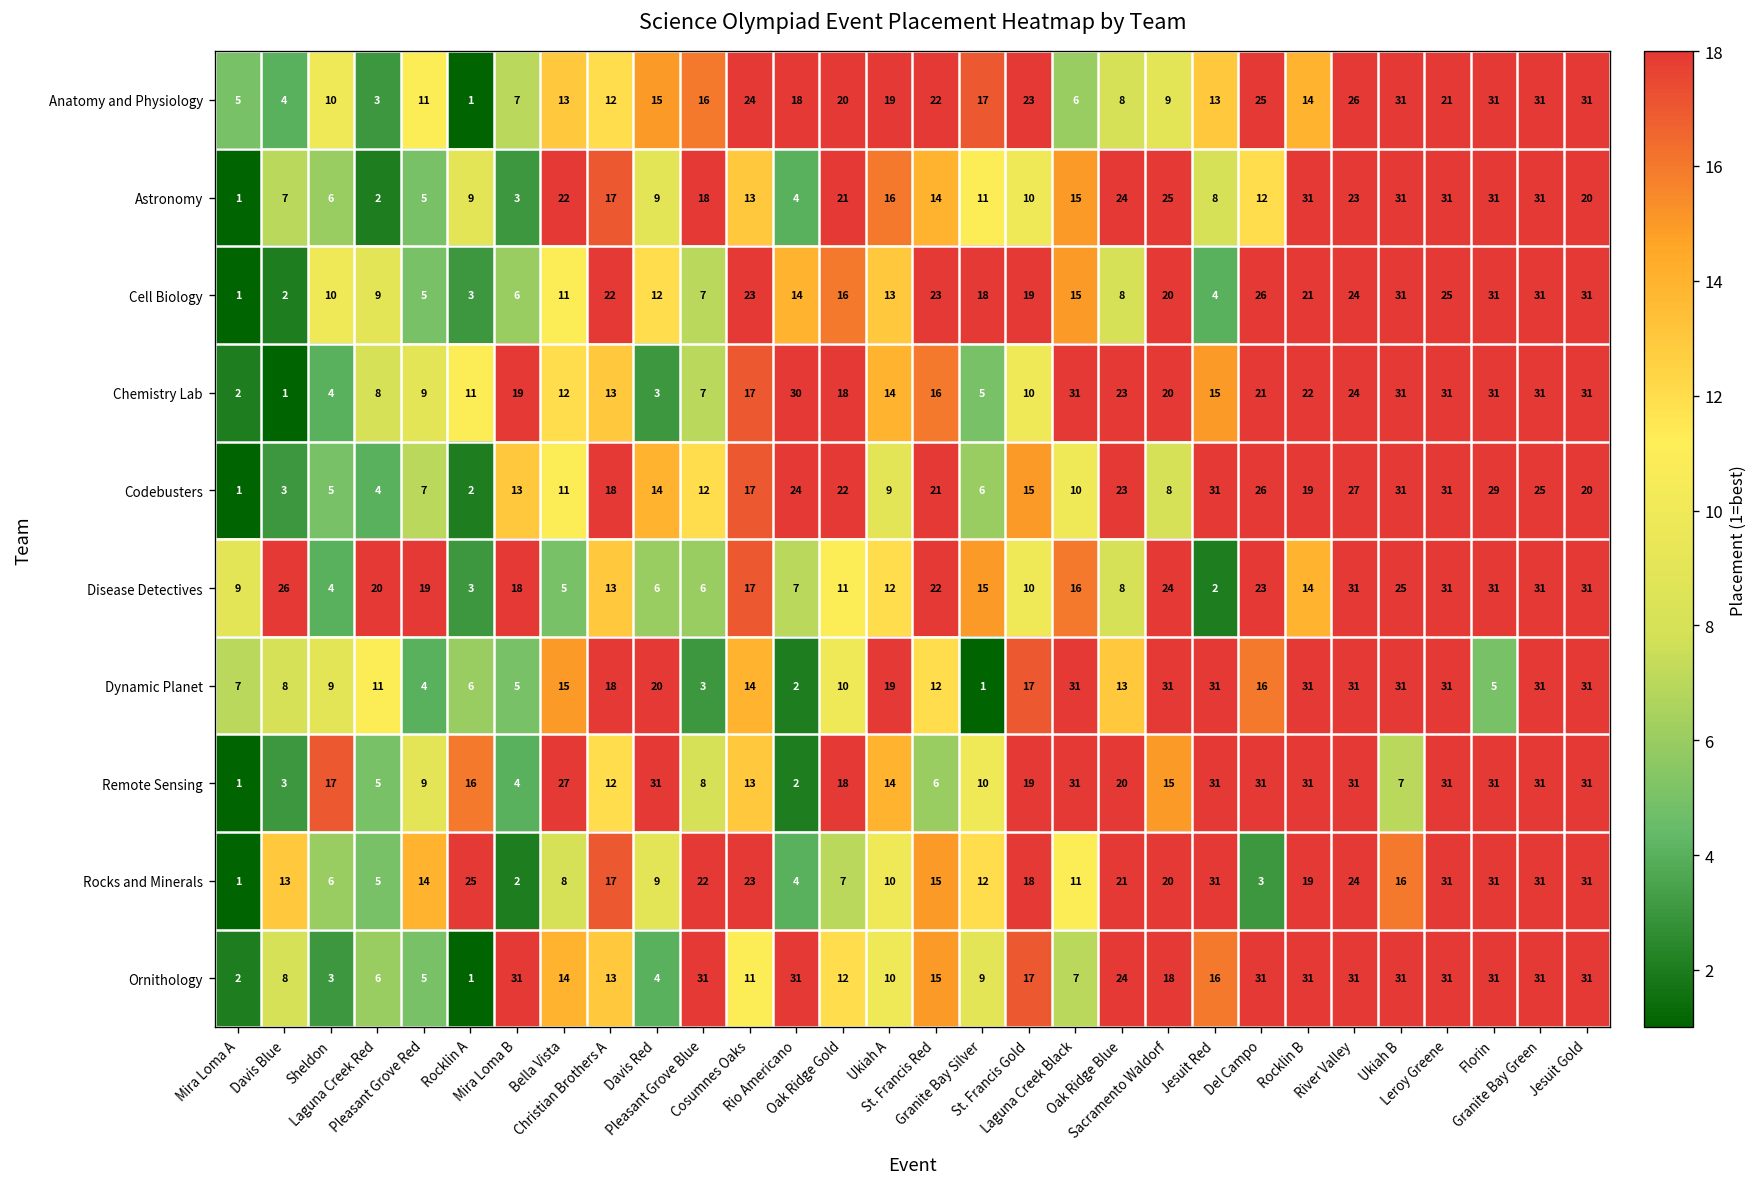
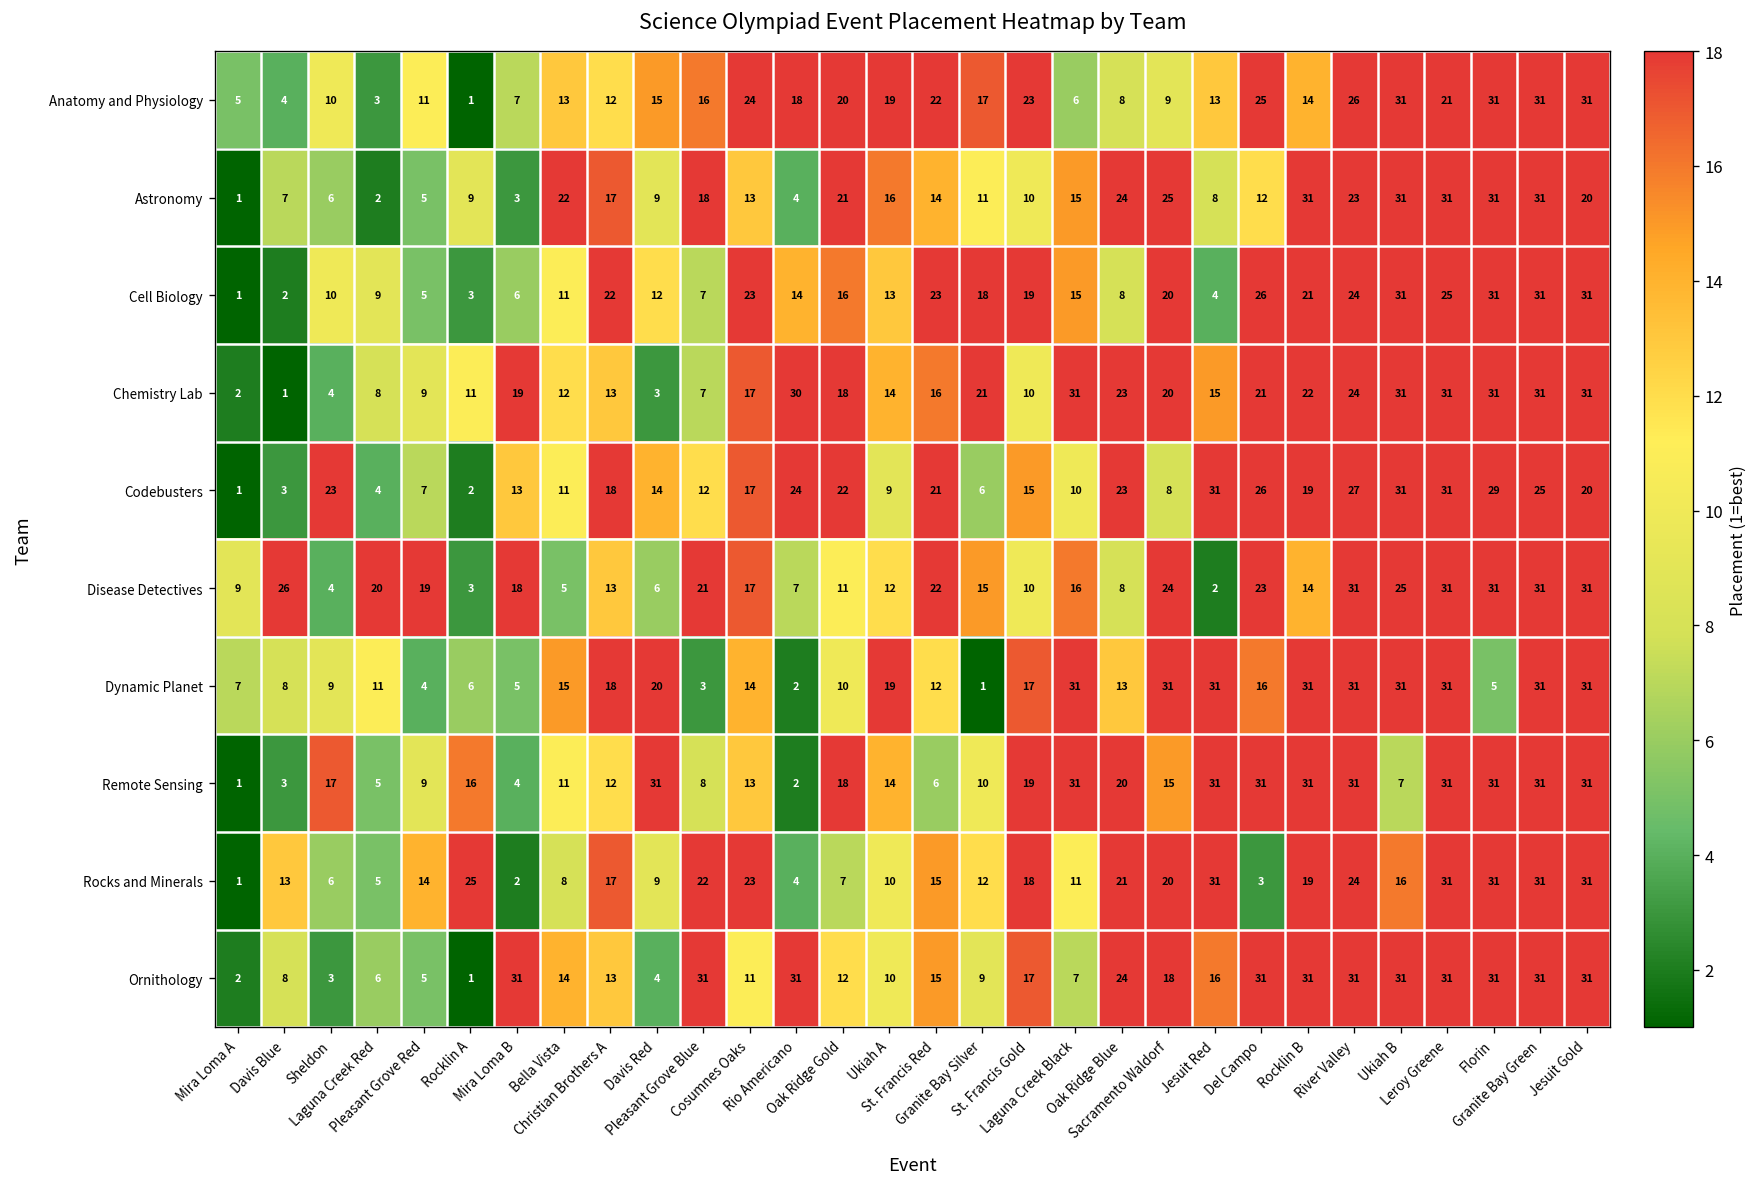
Chemistry Lab, Granite Bay Silver: 5 -> 21
Codebusters, Sheldon: 5 -> 23
Disease Detectives, Pleasant Grove Blue: 6 -> 21
Remote Sensing, Bella Vista: 27 -> 11
